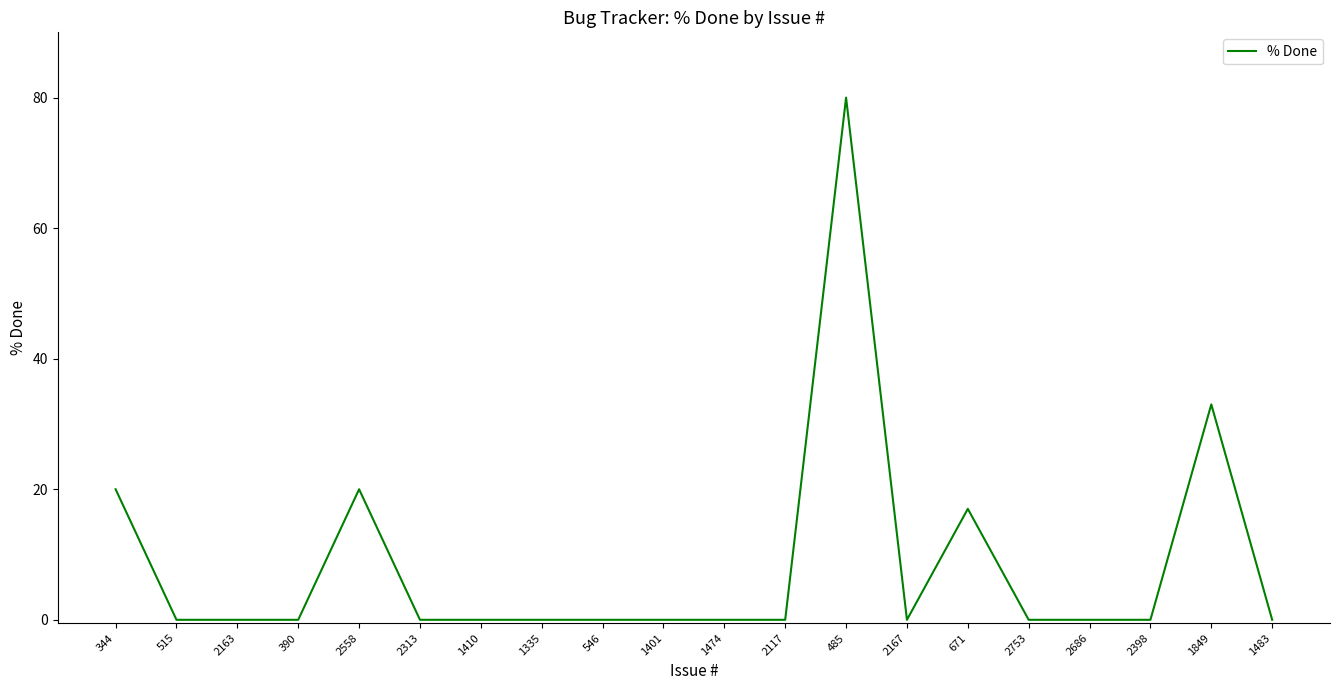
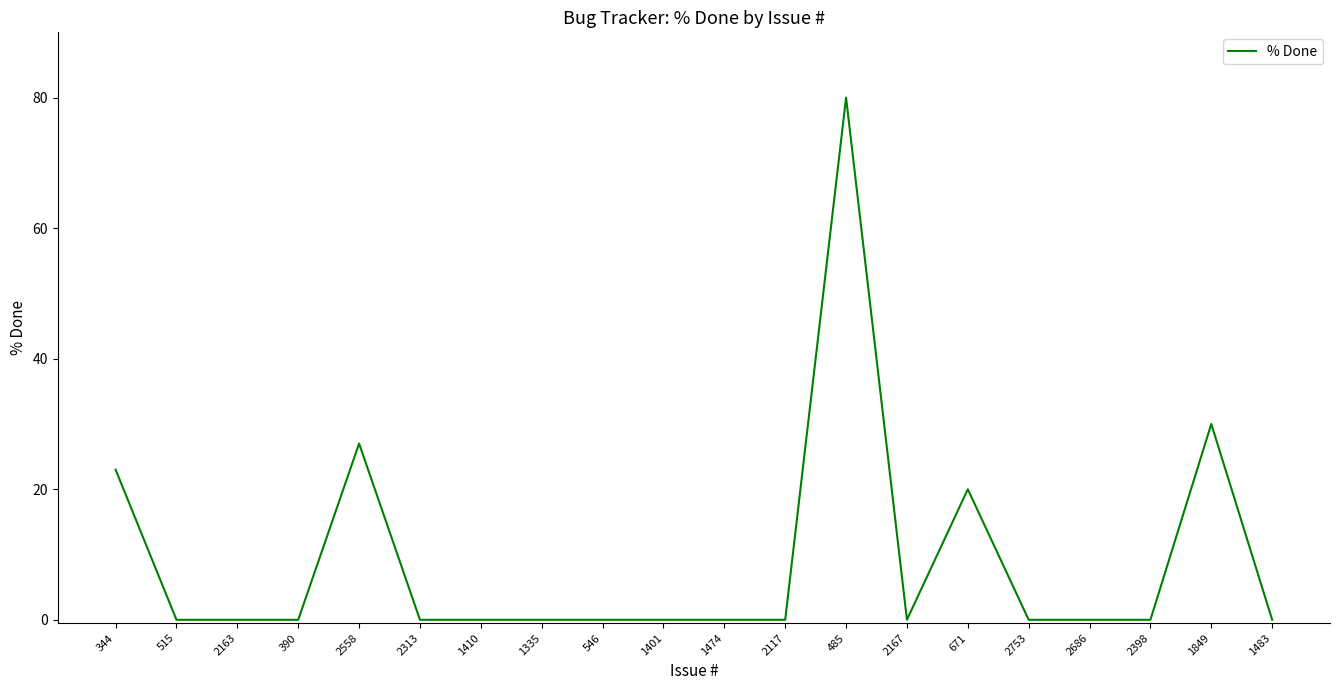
344: 20 -> 23
2558: 20 -> 27
671: 17 -> 20
1849: 33 -> 30
